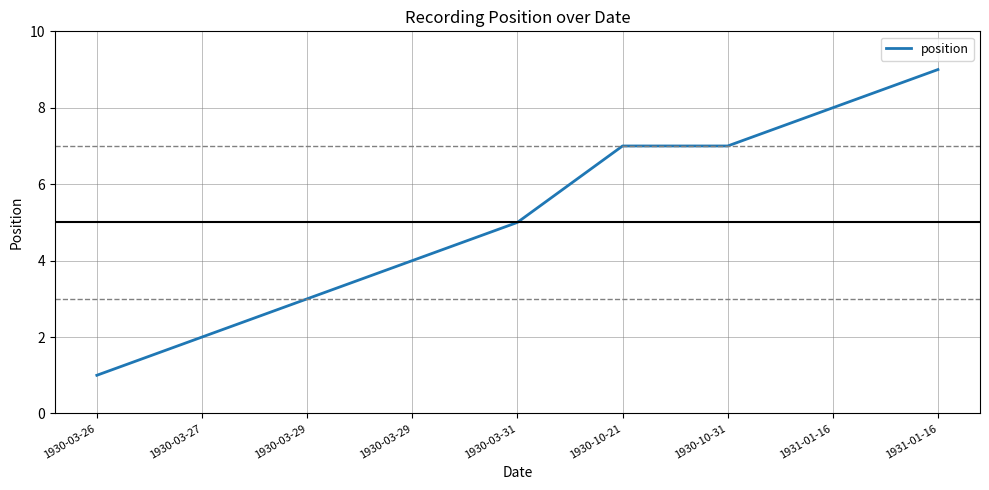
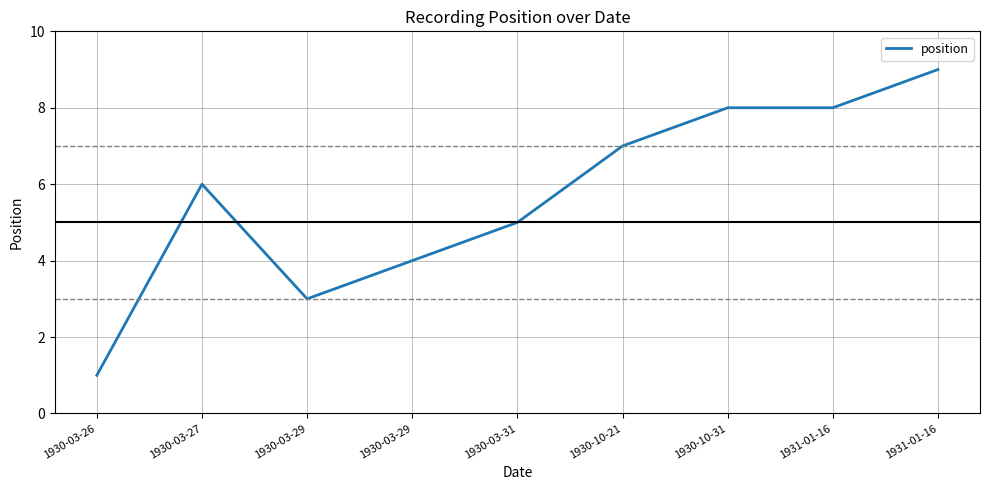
1930-03-27: 2 -> 6
1930-10-31: 7 -> 8
